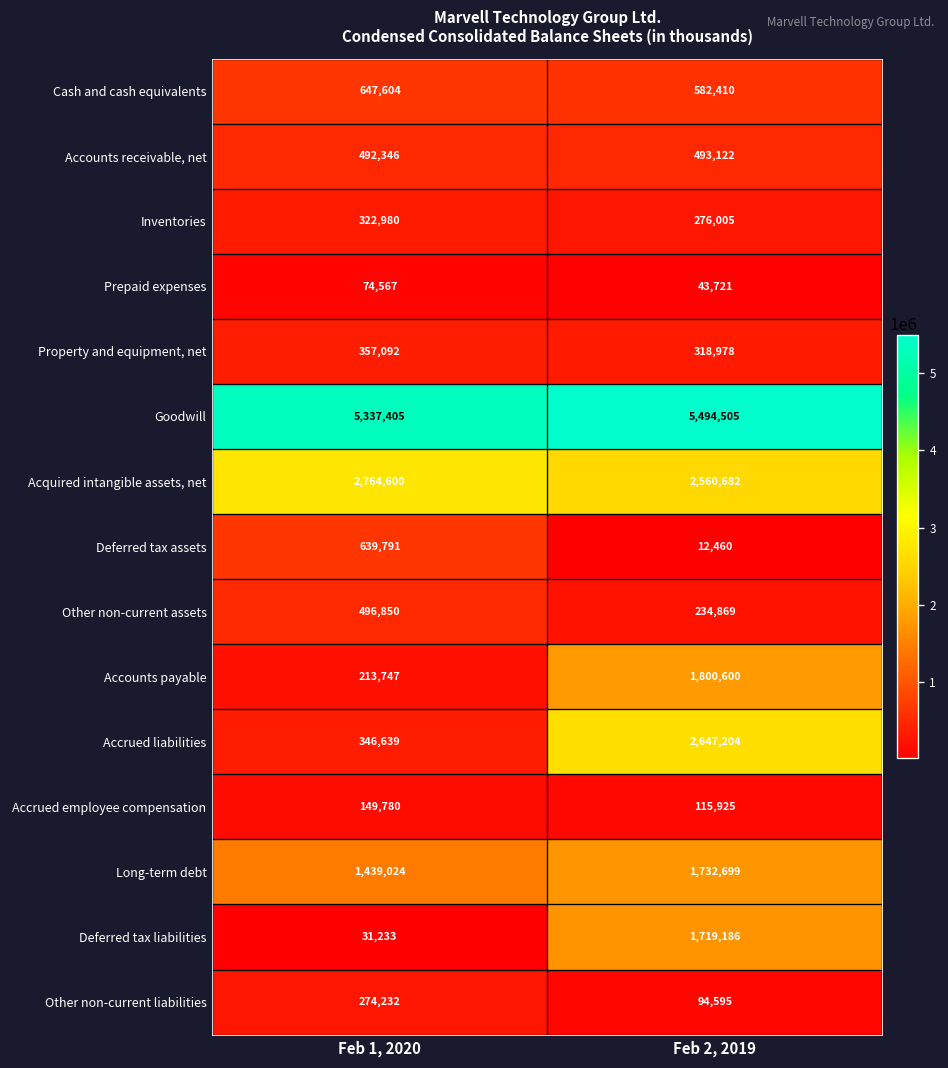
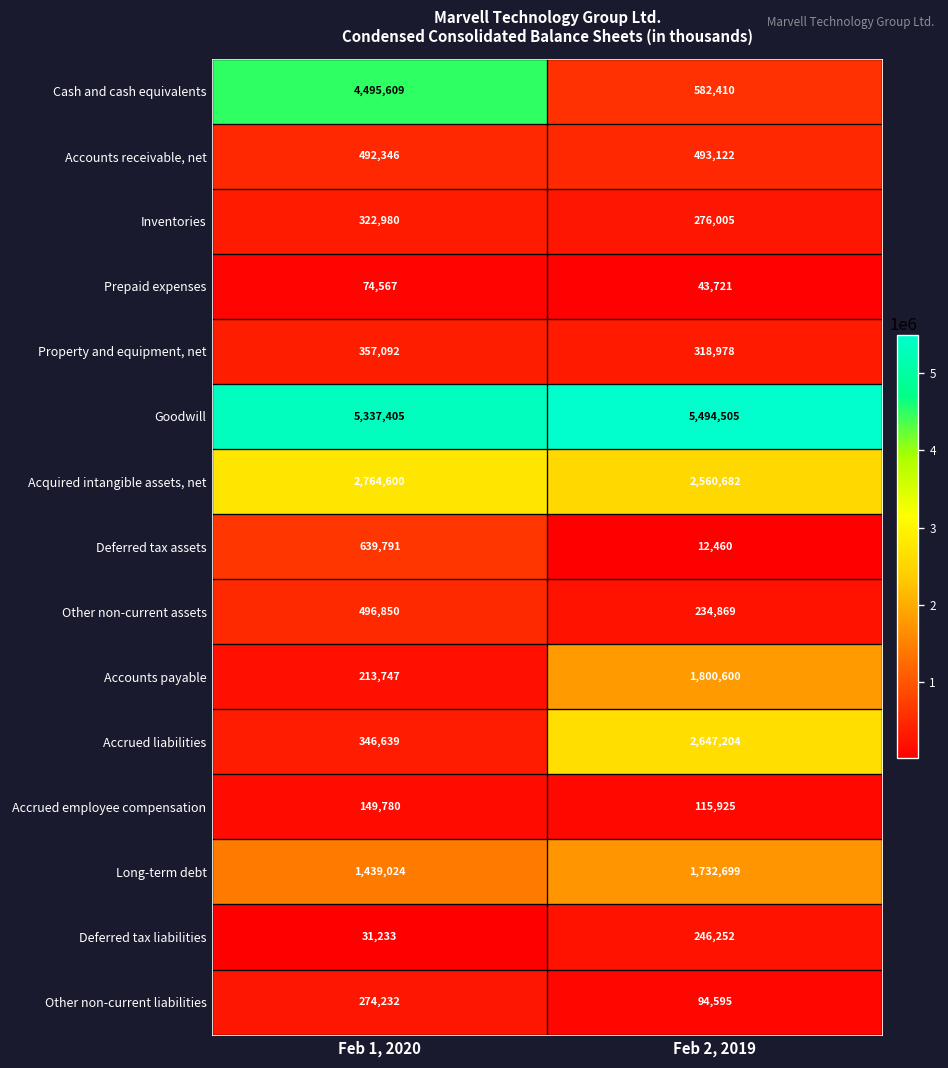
Cash and cash equivalents, Feb 1, 2020: 647,604 -> 4,495,609
Deferred tax liabilities, Feb 2, 2019: 1,719,186 -> 246,252
